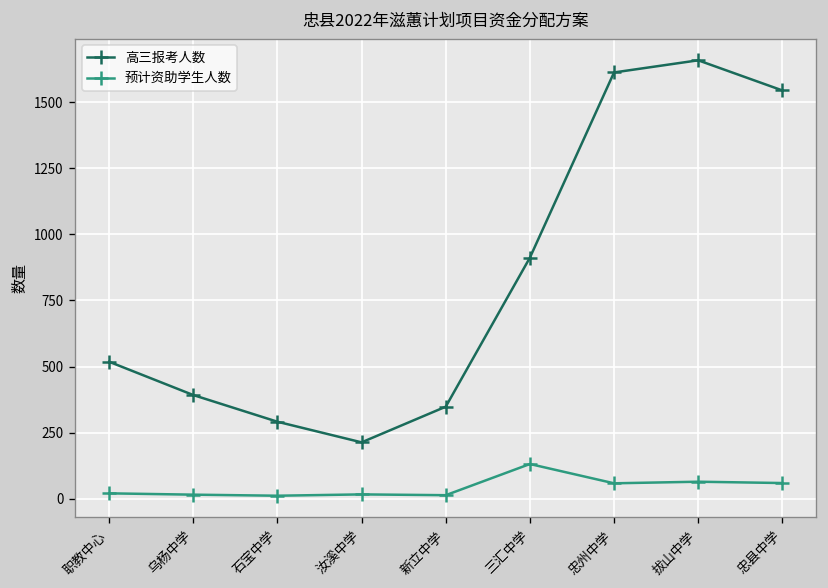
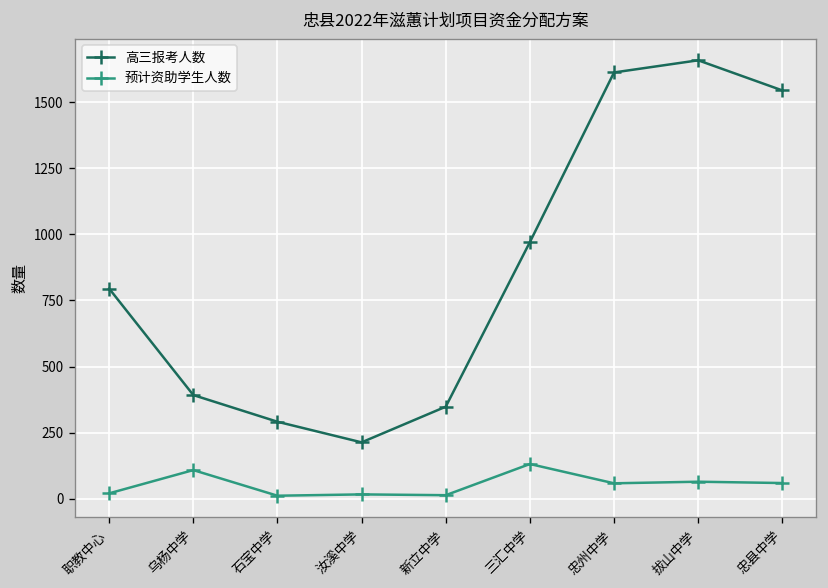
高三报考人数, 职教中心: 520 -> 800
预计资助学生人数, 乌杨中学: 20 -> 110
高三报考人数, 三汇中学: 910 -> 970
